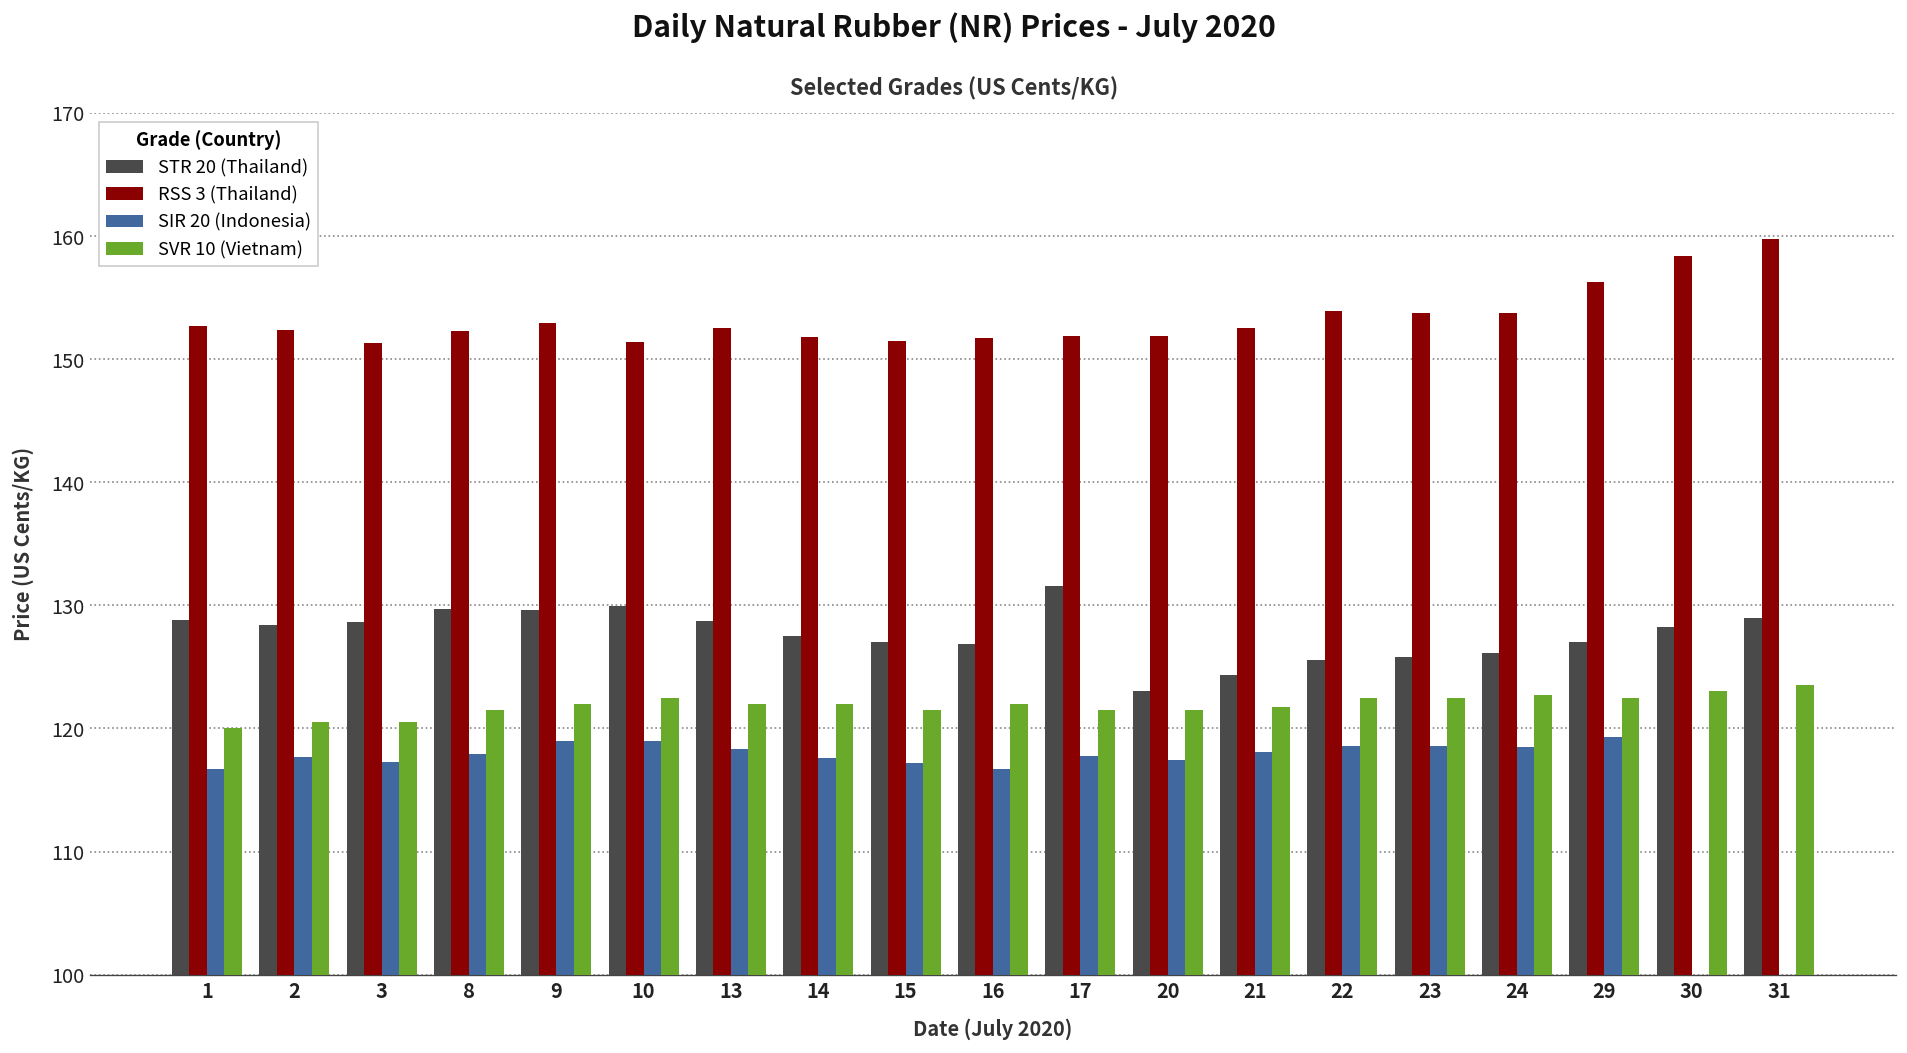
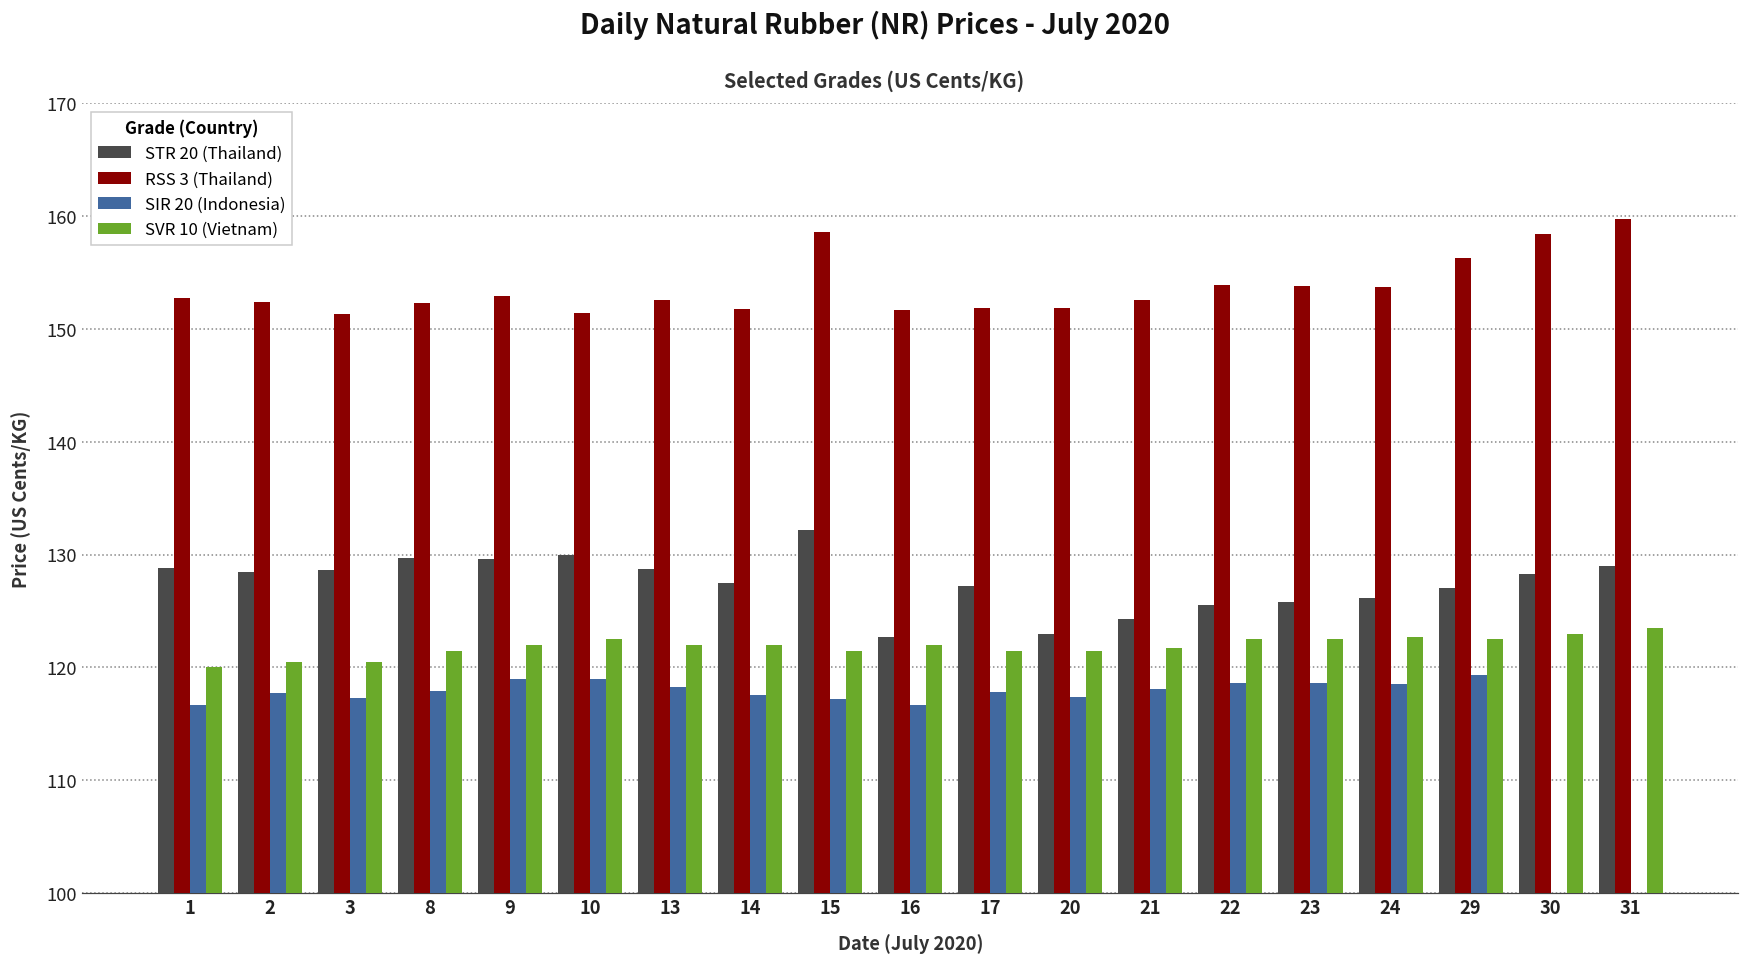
STR 20 (Thailand), 15: 127.0 -> 132.2
RSS 3 (Thailand), 15: 151.4 -> 158.6
STR 20 (Thailand), 16: 126.9 -> 122.7
STR 20 (Thailand), 17: 131.6 -> 127.3
